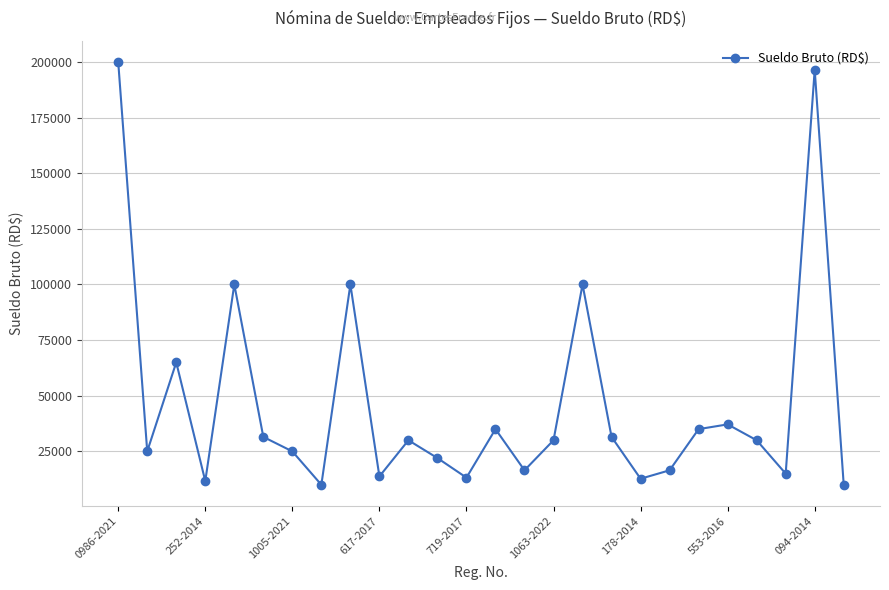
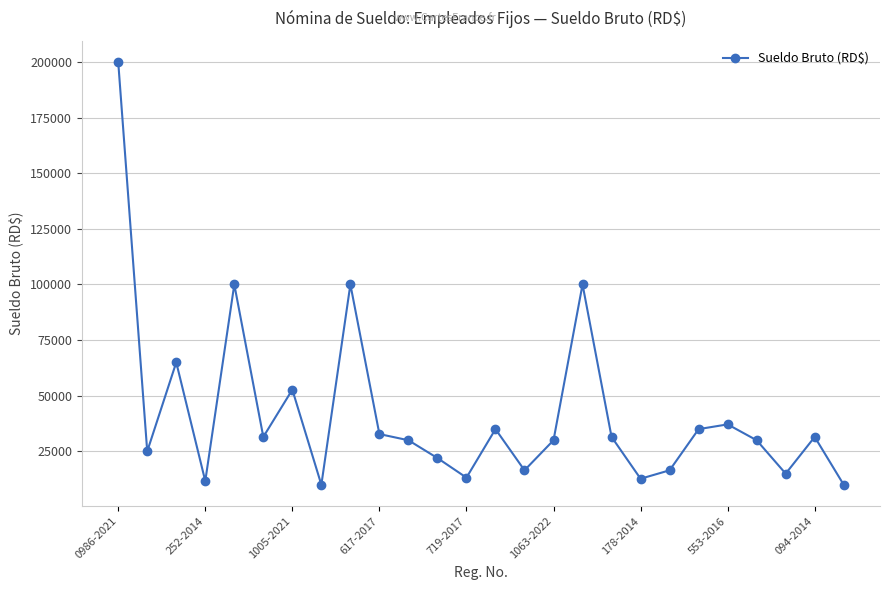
1005-2021: 25000 -> 53000
617-2017: 14000 -> 33000
094-2014: 196000 -> 32000
